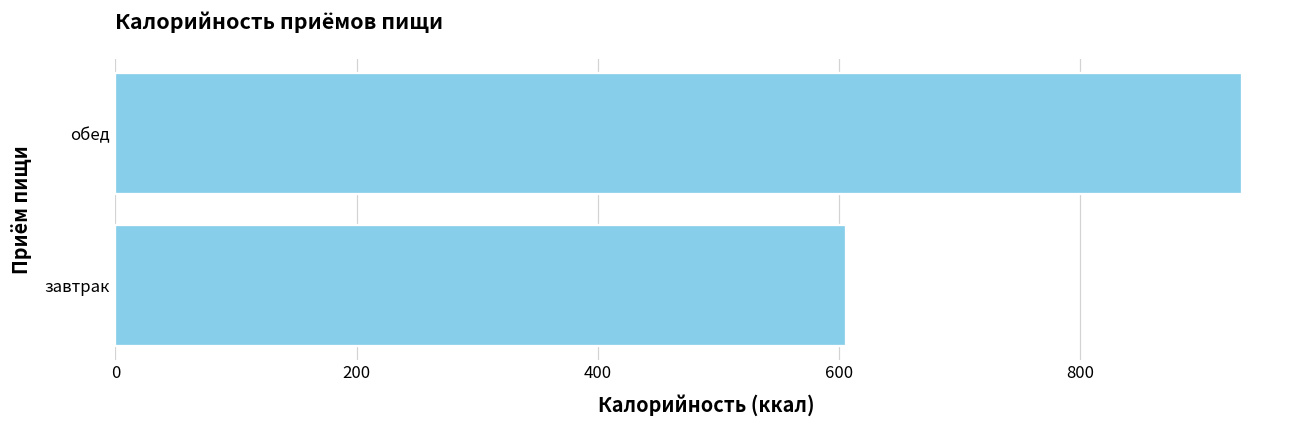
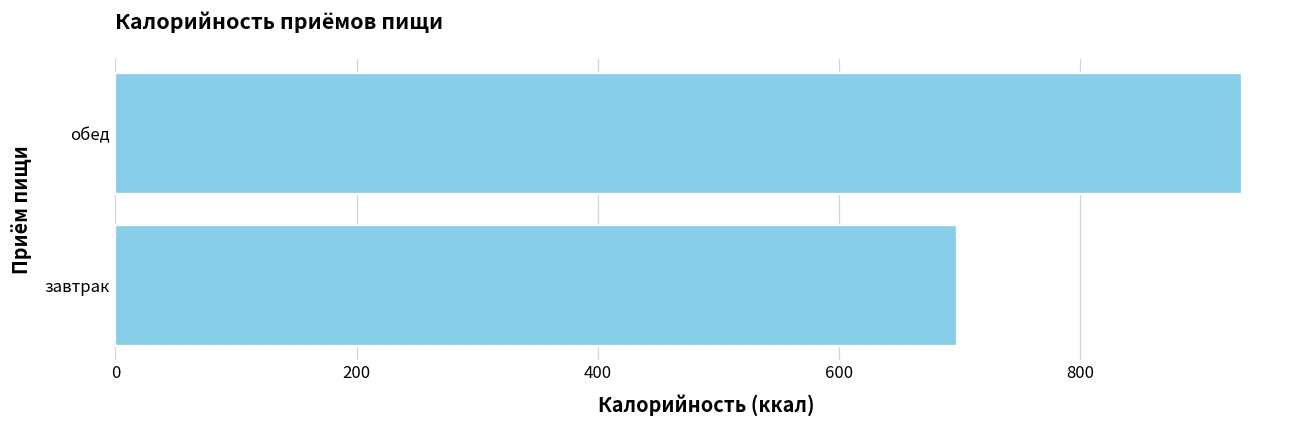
завтрак: 606 -> 698
